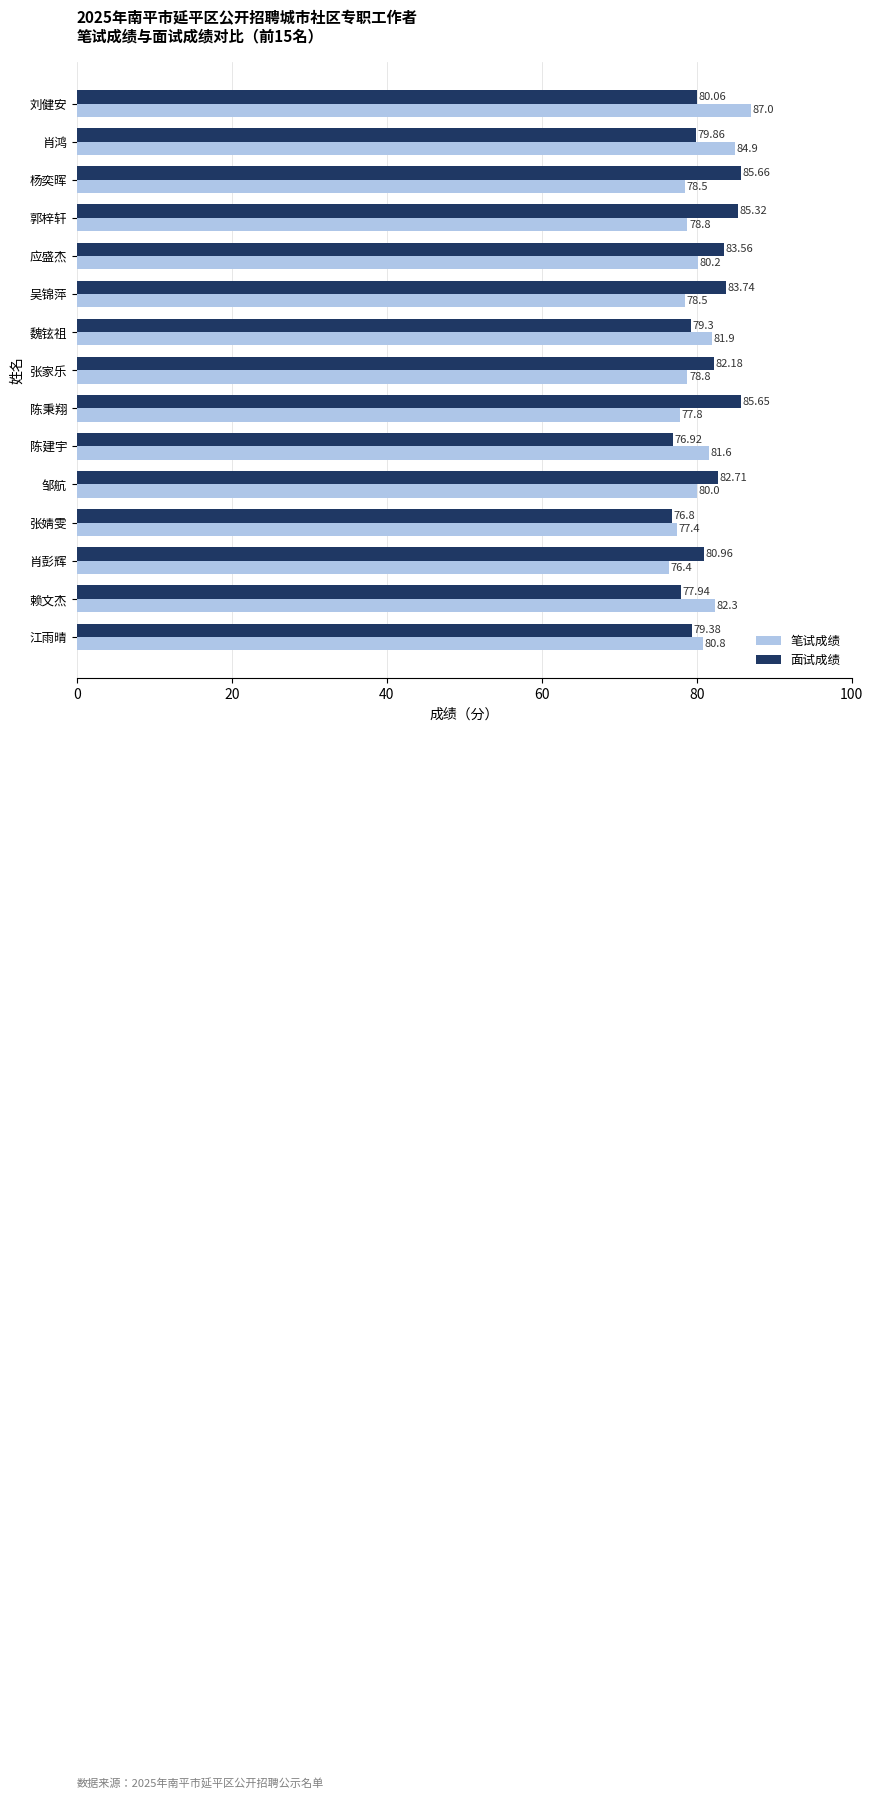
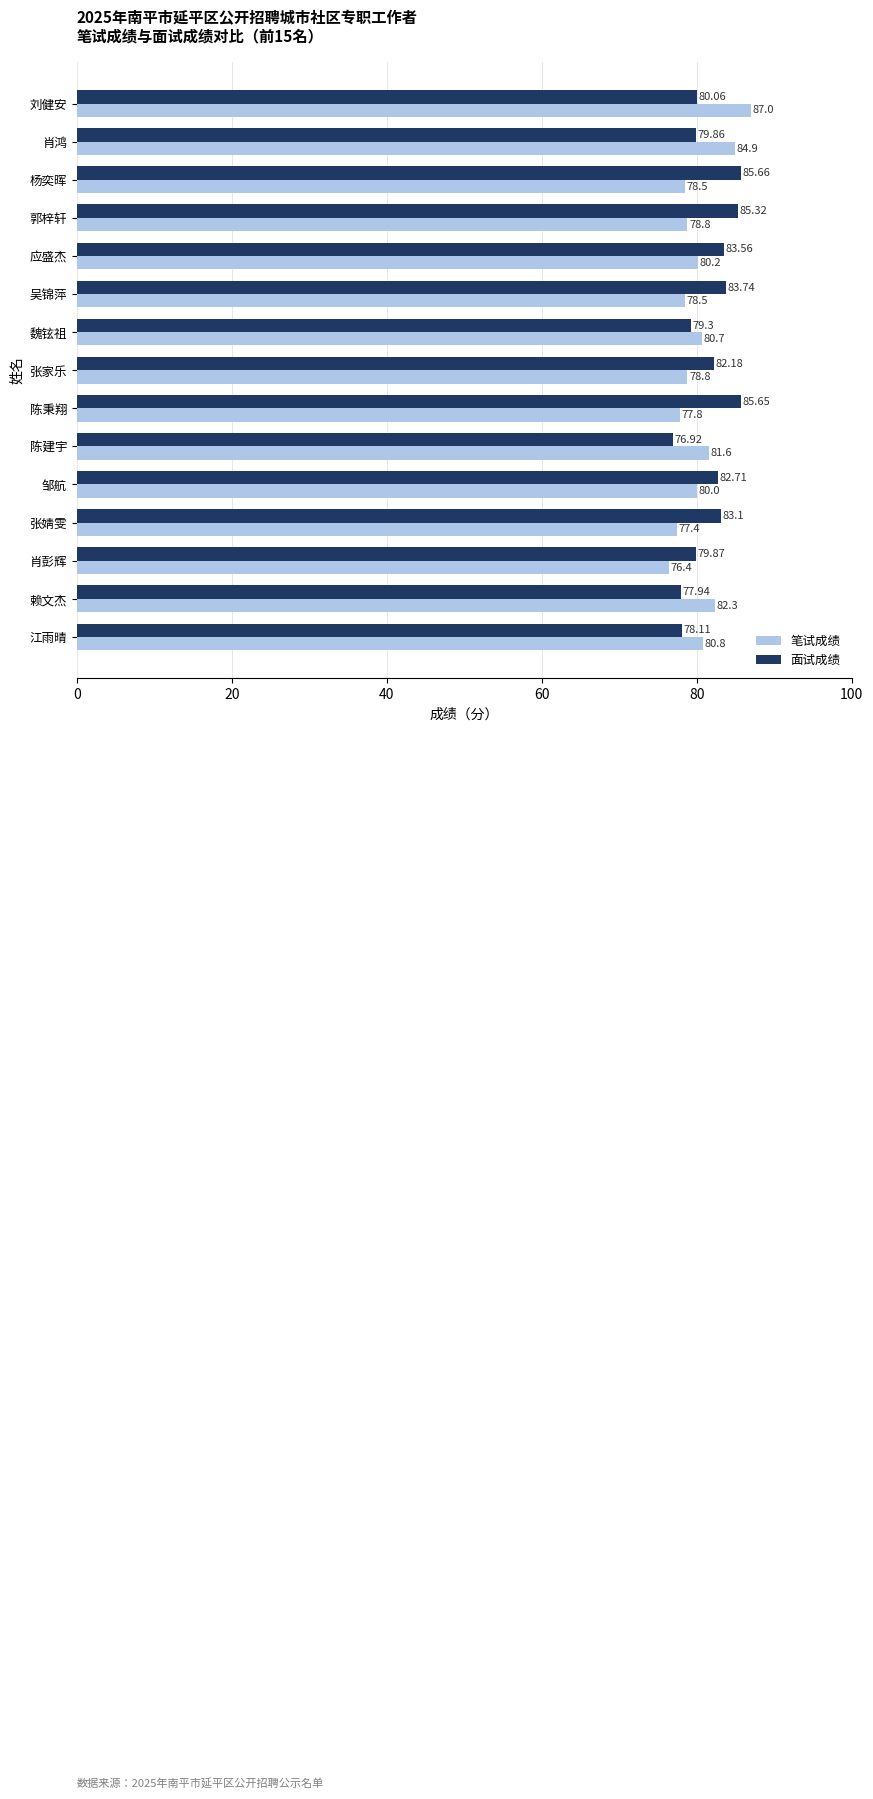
笔试成绩, 魏铉祖: 81.9 -> 80.7
面试成绩, 张婧雯: 76.8 -> 83.1
面试成绩, 肖彭辉: 80.96 -> 79.87
面试成绩, 江雨晴: 79.38 -> 78.11
